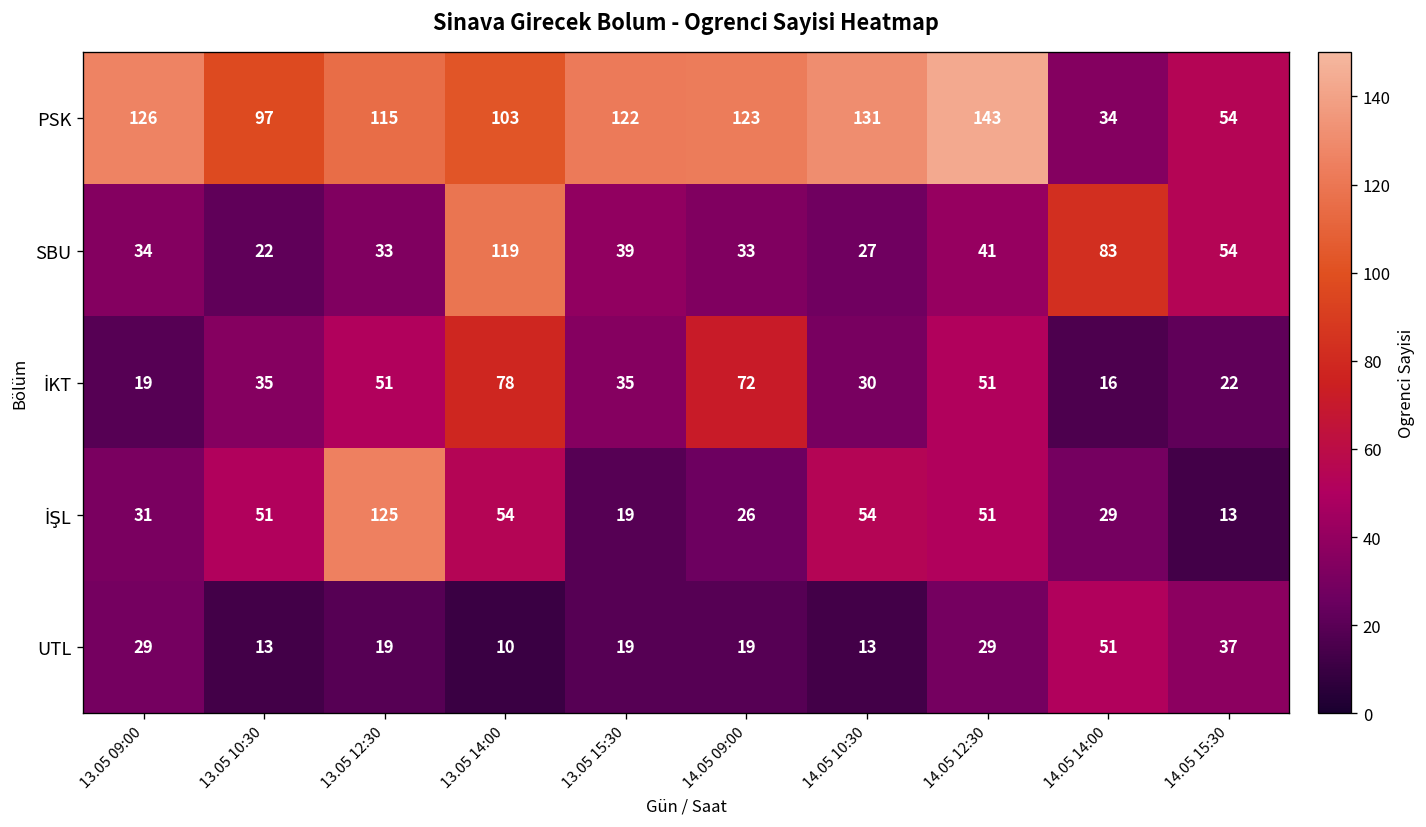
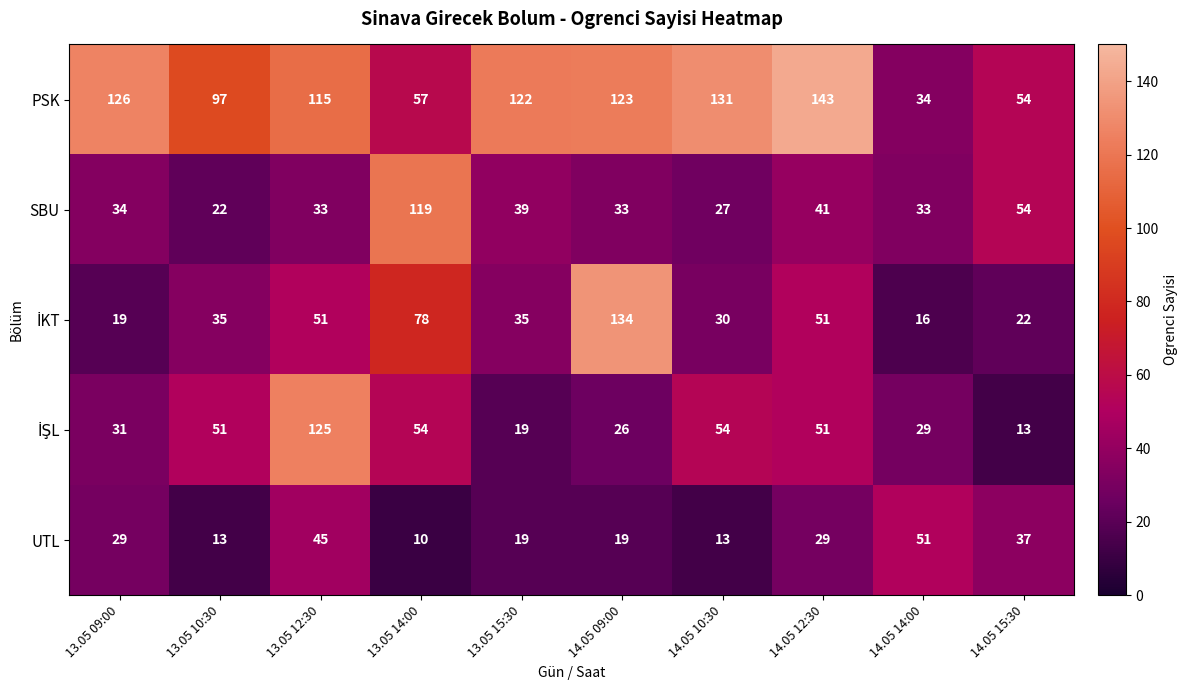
PSK, 13.05 14:00: 103 -> 57
SBU, 14.05 14:00: 83 -> 33
İKT, 14.05 09:00: 72 -> 134
UTL, 13.05 12:30: 19 -> 45
